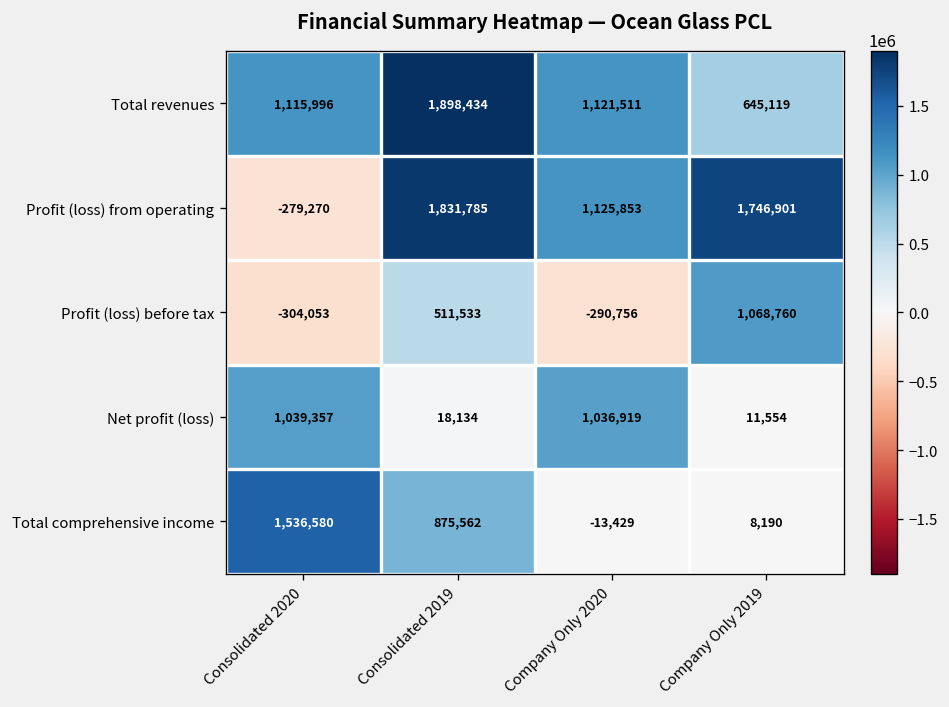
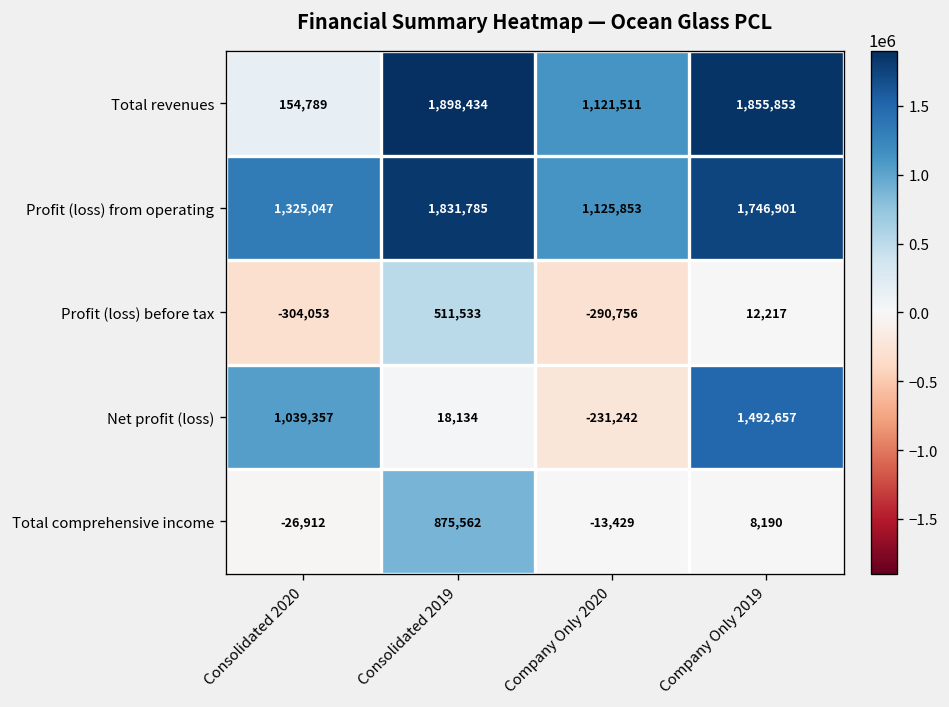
Total revenues, Consolidated 2020: 1,115,996 -> 154,789
Total revenues, Company Only 2019: 645,119 -> 1,855,853
Profit (loss) from operating, Consolidated 2020: -279,270 -> 1,325,047
Profit (loss) before tax, Company Only 2019: 1,068,760 -> 12,217
Net profit (loss), Company Only 2020: 1,036,919 -> -231,242
Net profit (loss), Company Only 2019: 11,554 -> 1,492,657
Total comprehensive income, Consolidated 2020: 1,536,580 -> -26,912
